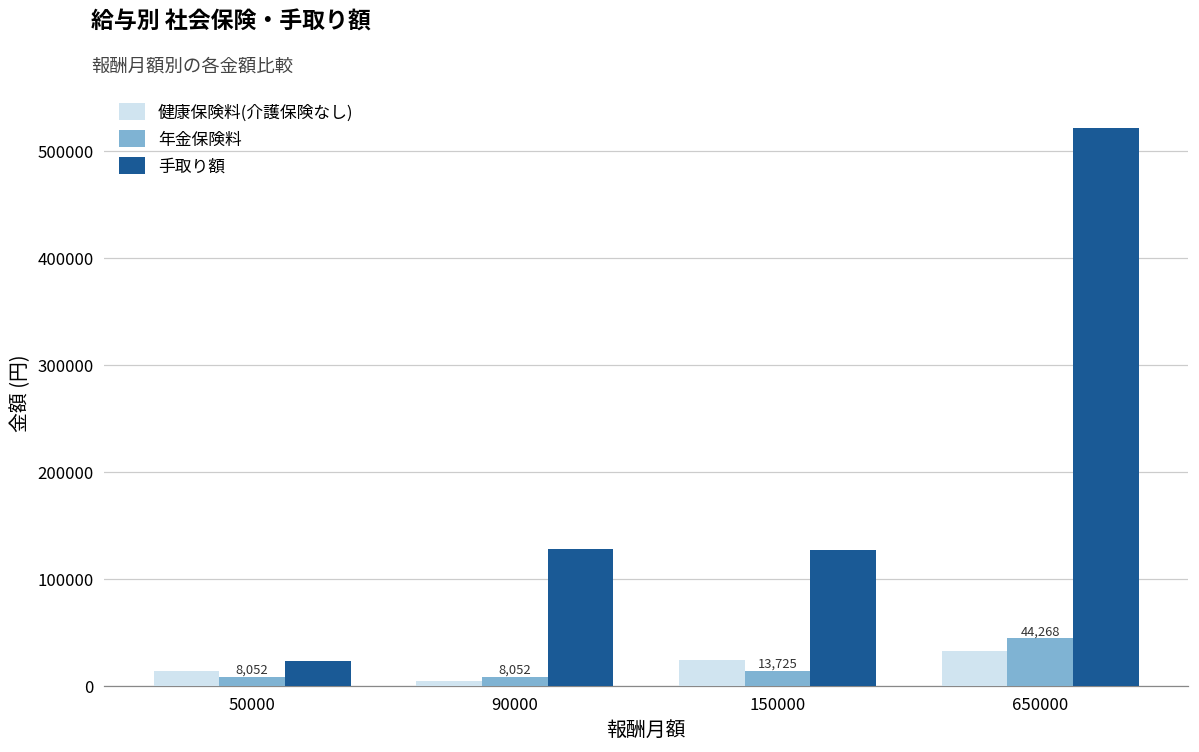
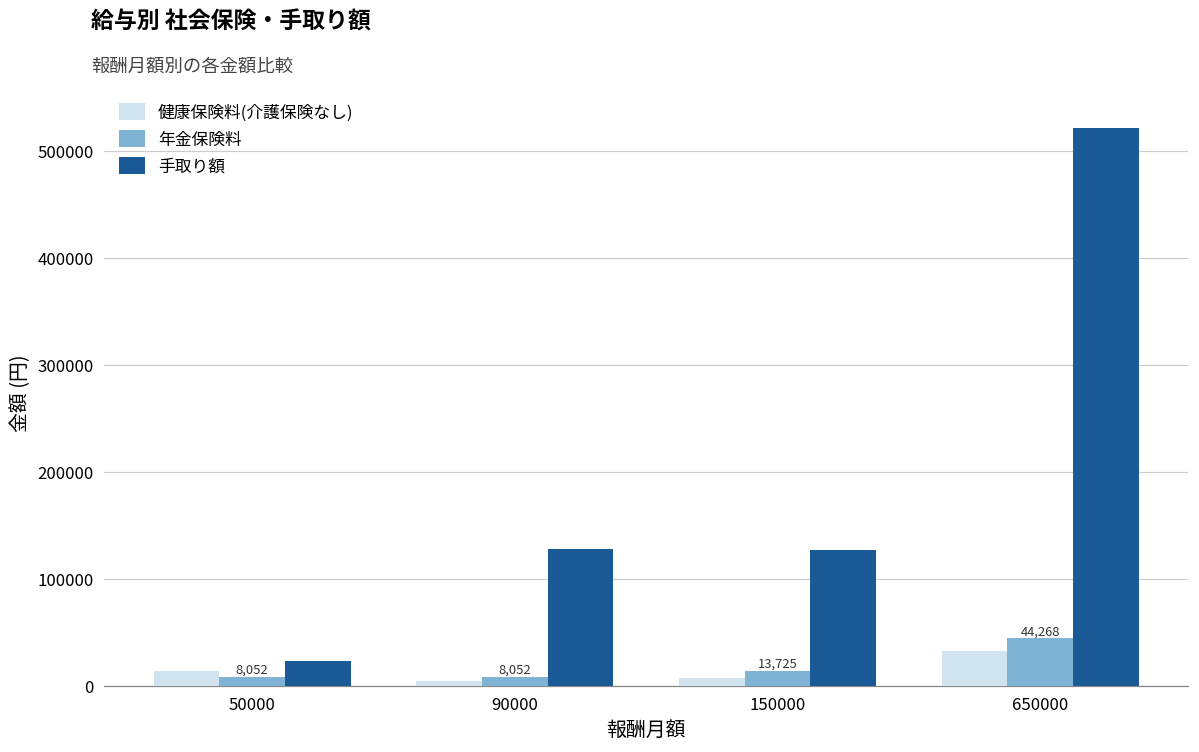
健康保険料(介護保険なし), 150000: 20000 -> 10000
